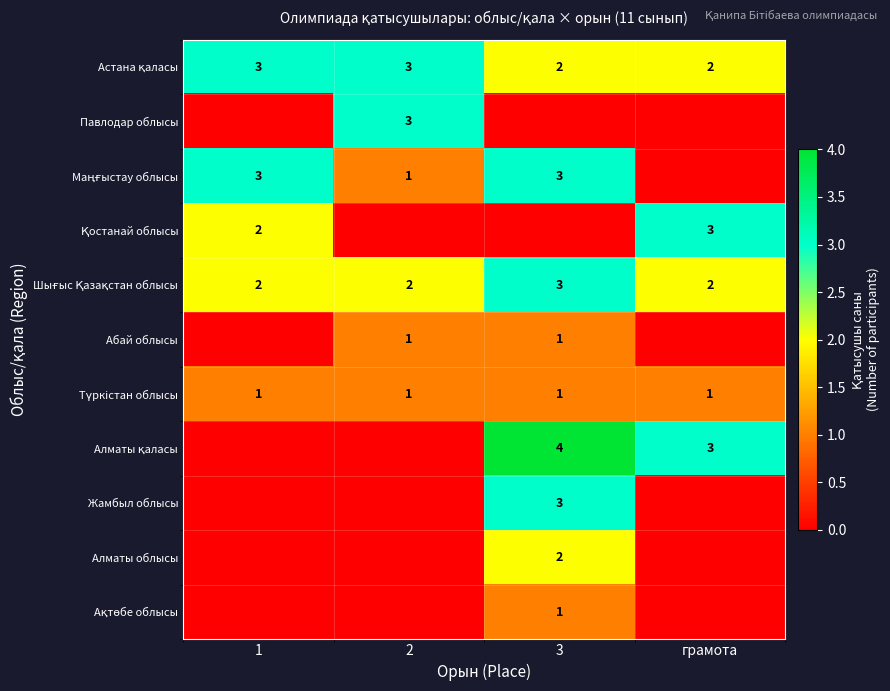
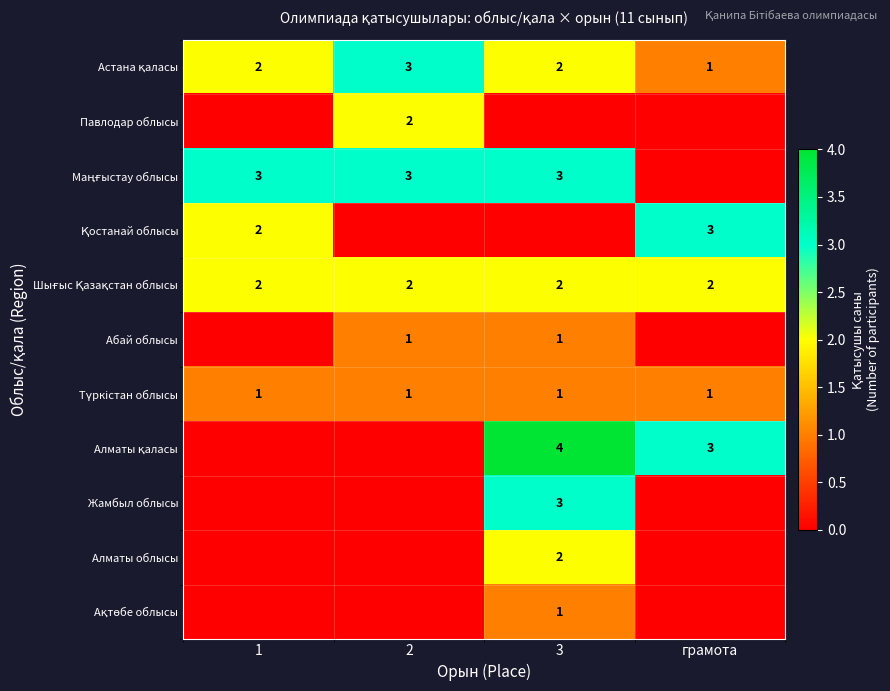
Астана қаласы, 1: 3 -> 2
Астана қаласы, грамота: 2 -> 1
Павлодар облысы, 2: 3 -> 2
Маңғыстау облысы, 2: 1 -> 3
Шығыс Қазақстан облысы, 3: 3 -> 2
